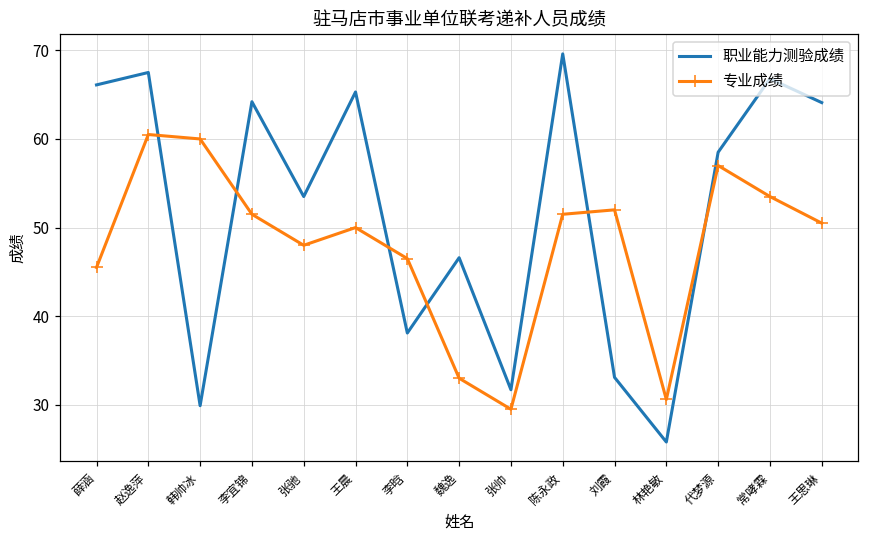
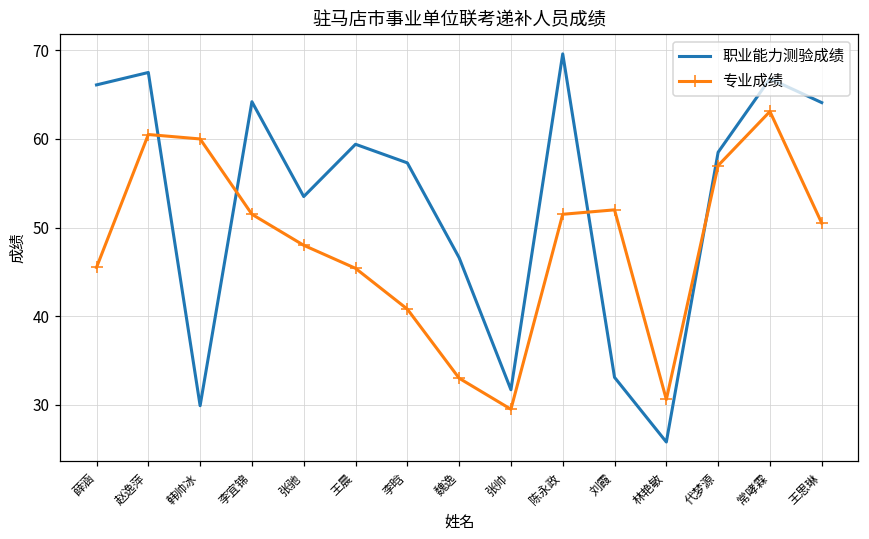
职业能力测验成绩, 王晨: 65 -> 59
专业成绩, 王晨: 50 -> 45
职业能力测验成绩, 李晗: 38 -> 57
专业成绩, 李晗: 47 -> 41
专业成绩, 常哮霖: 54 -> 63
